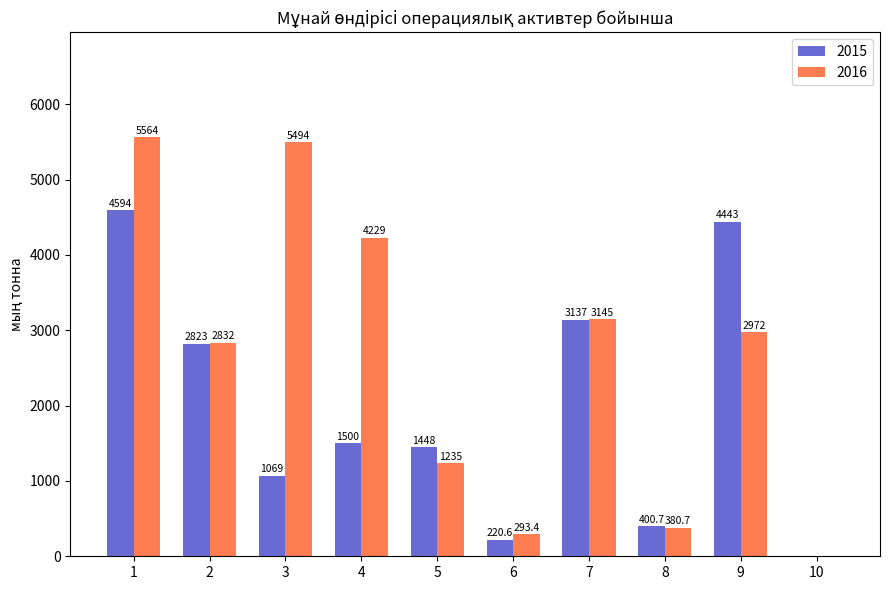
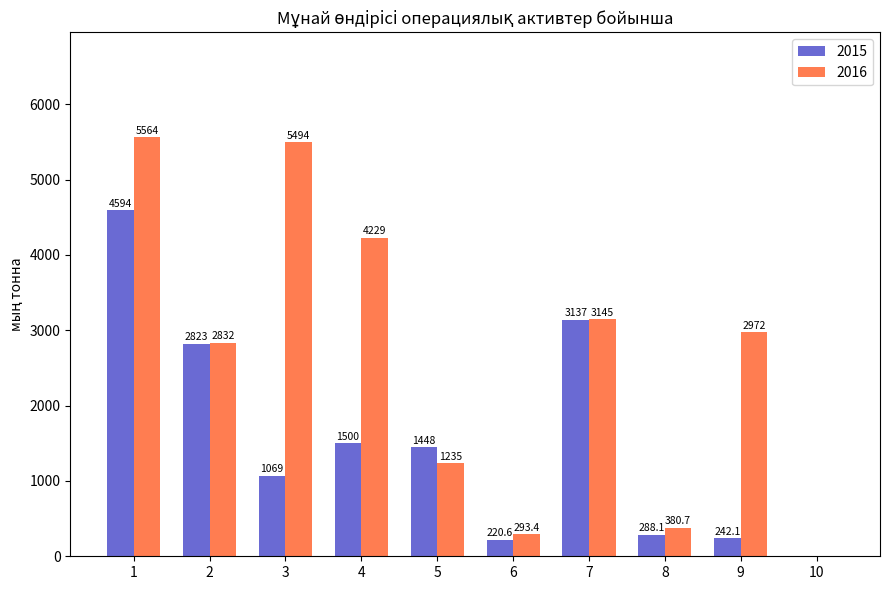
2015, 8: 400.7 -> 288.1
2015, 9: 4443 -> 242.1
